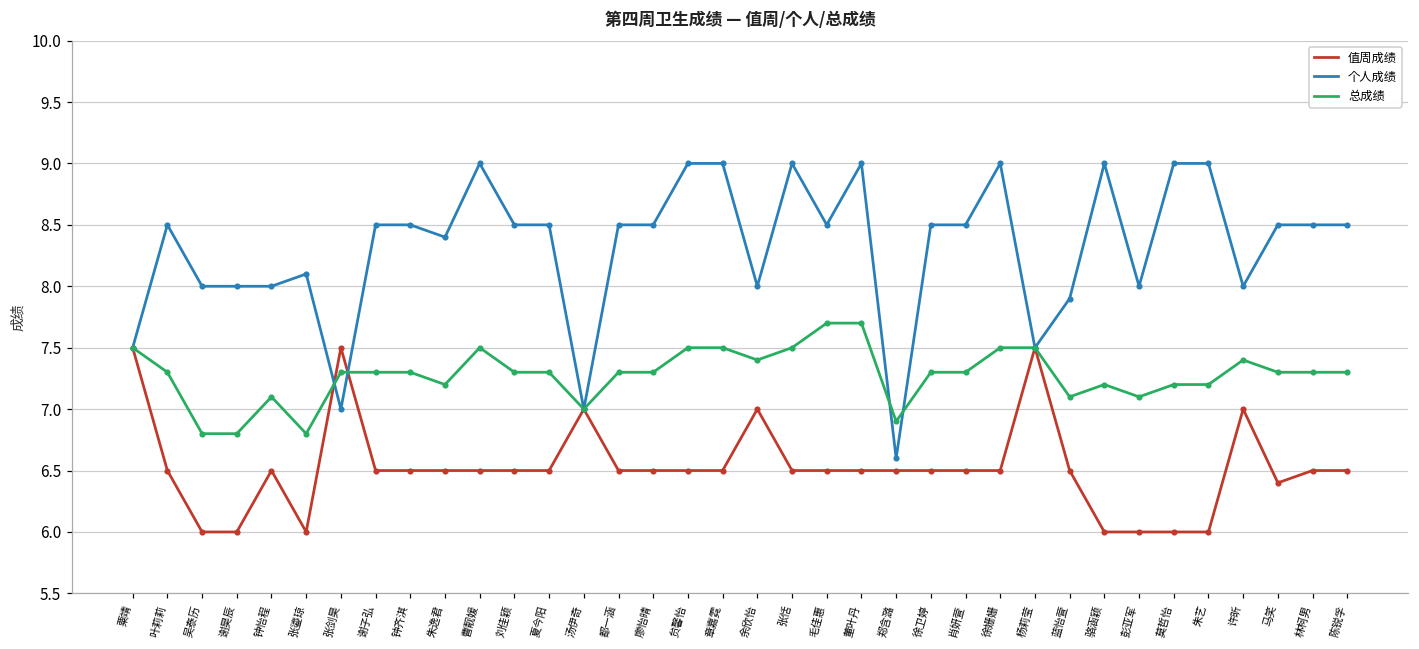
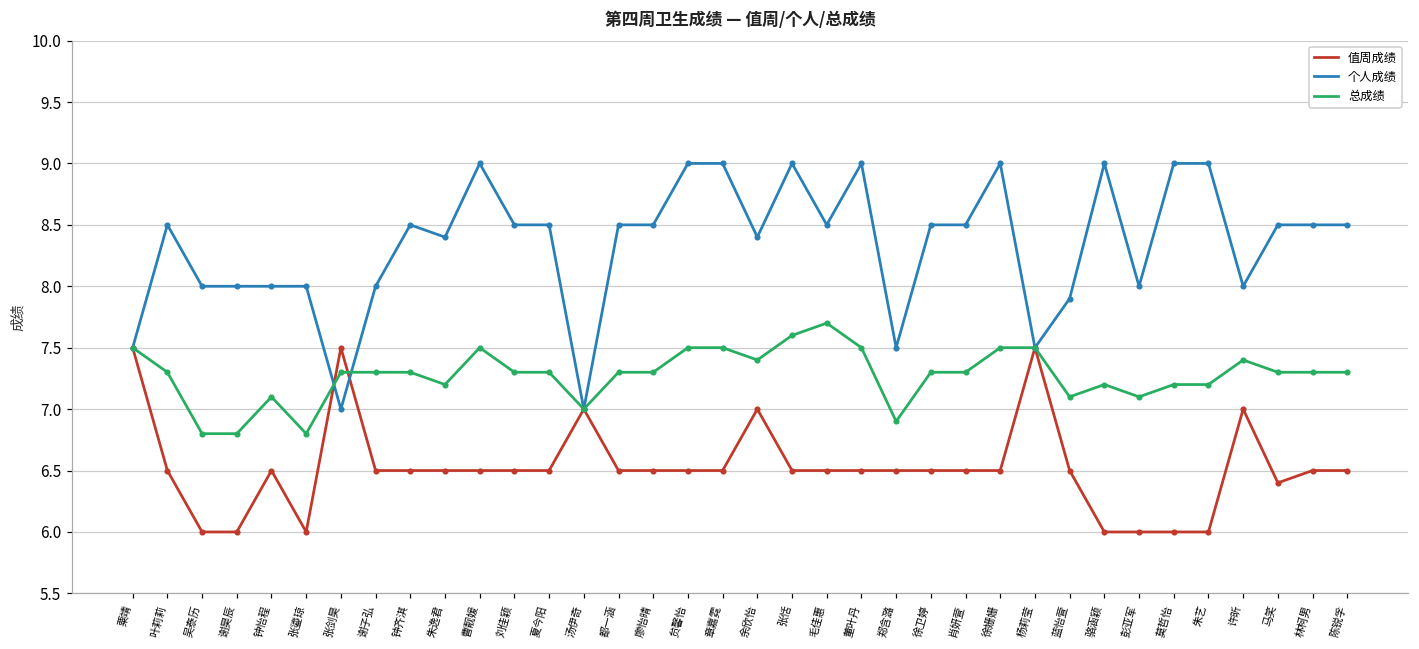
个人成绩, 张鎏琼: 8.1 -> 8.0
个人成绩, 谢子弘: 8.5 -> 8.0
个人成绩, 余欣怡: 8.0 -> 8.4
总成绩, 张恬: 7.5 -> 7.6
总成绩, 董叶丹: 7.7 -> 7.5
个人成绩, 郑含潞: 6.6 -> 7.5
